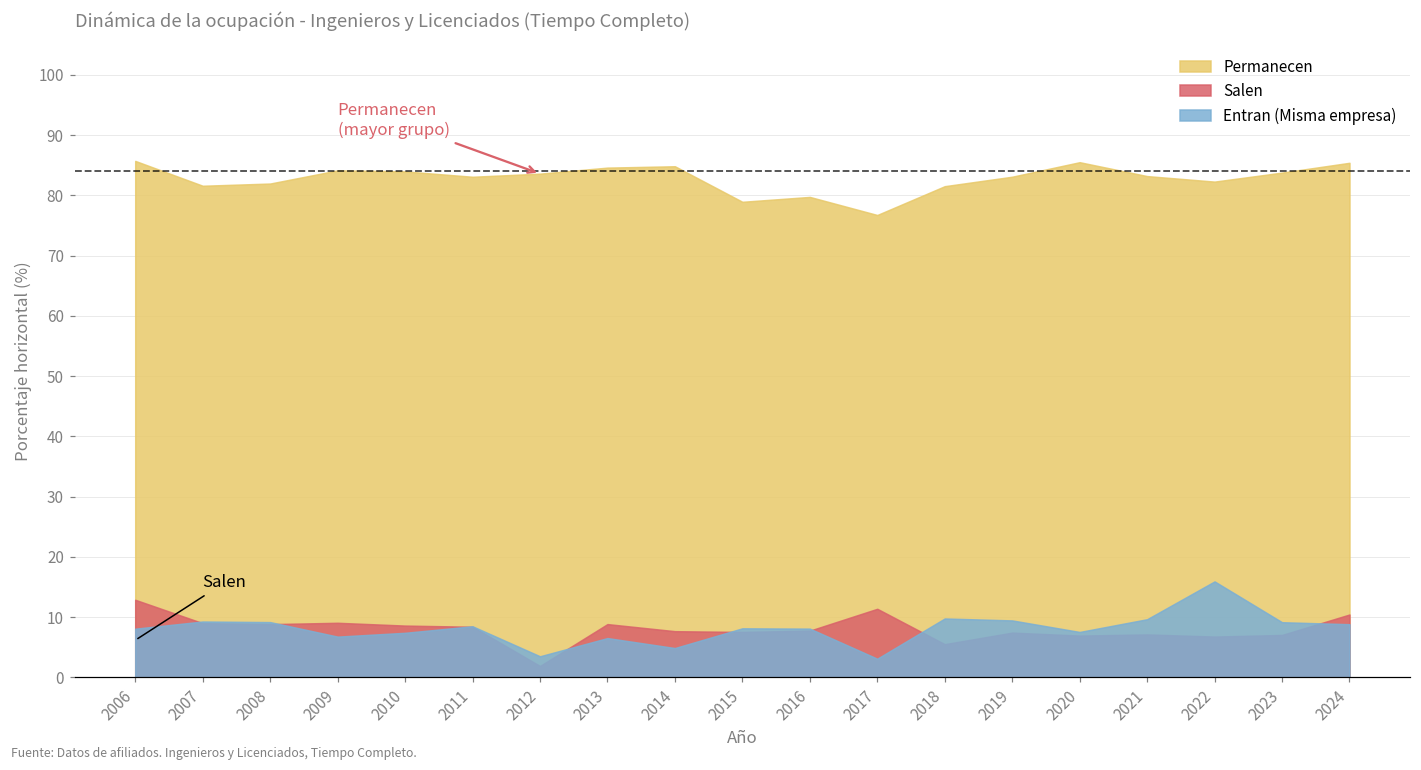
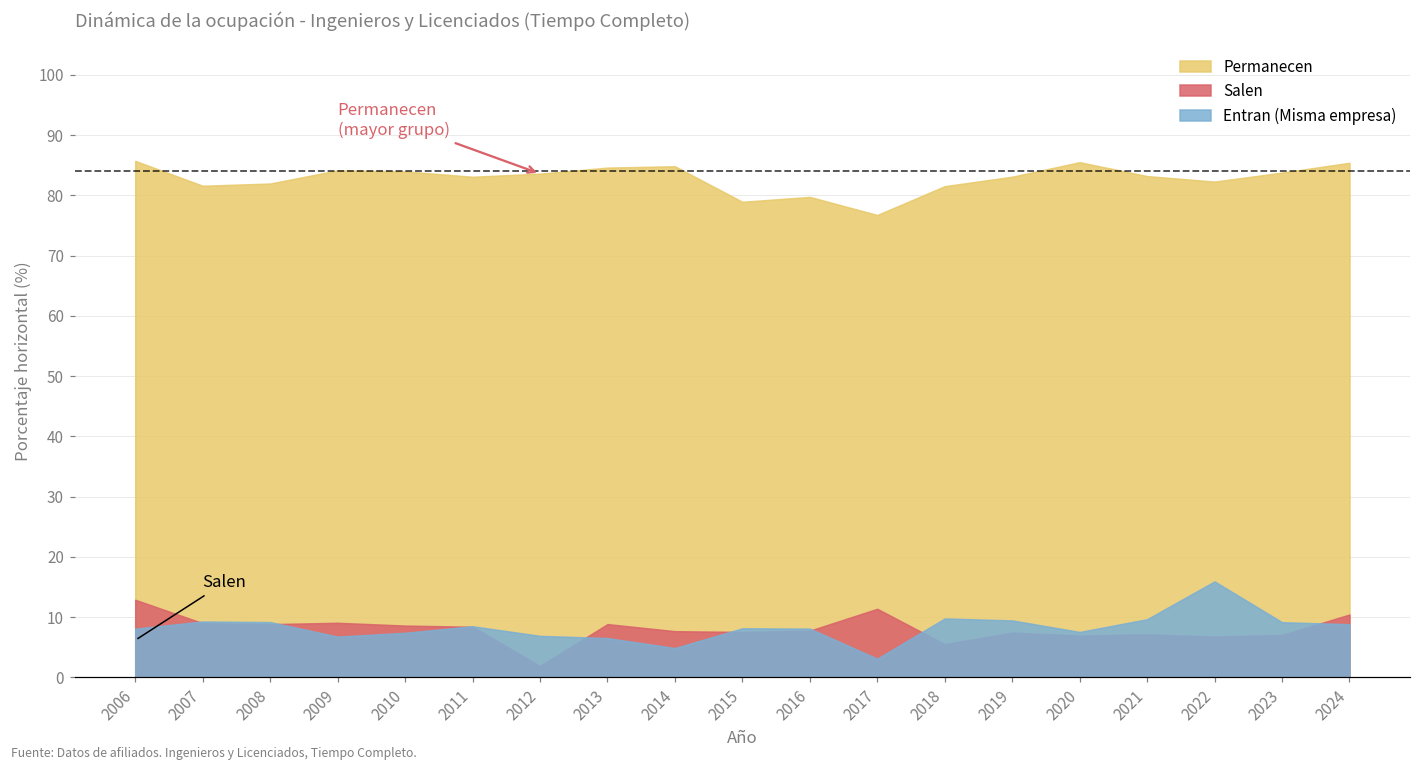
Entran (Misma empresa), 2012: 4 -> 7
